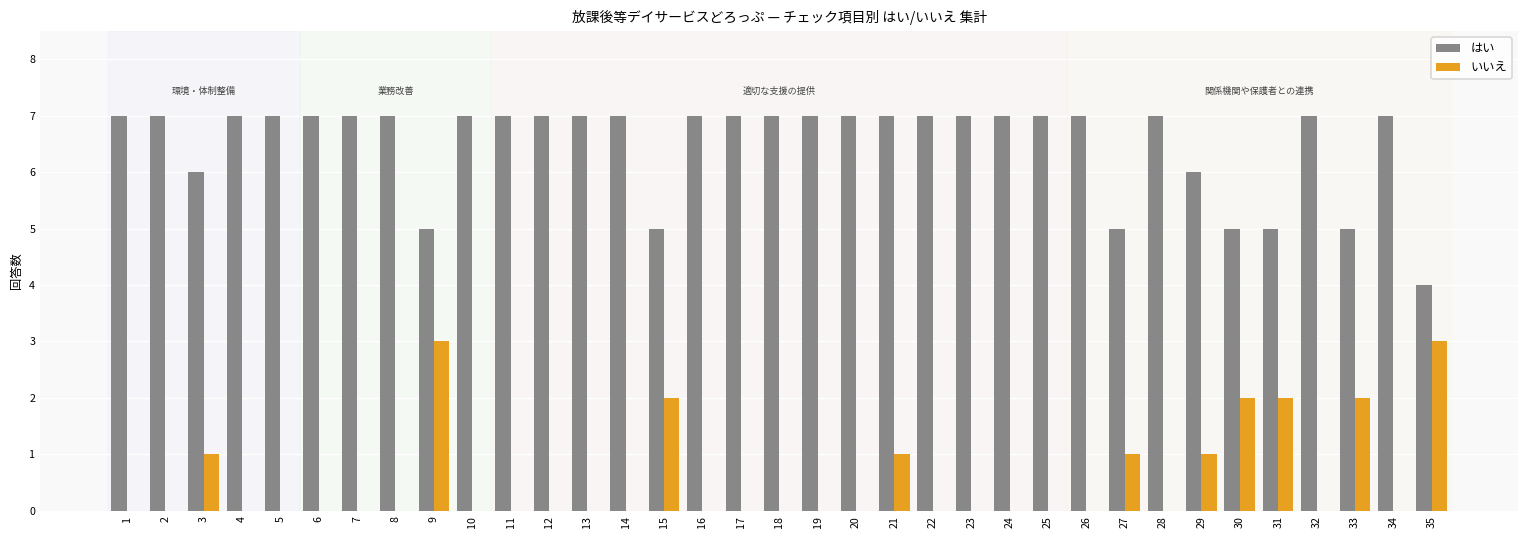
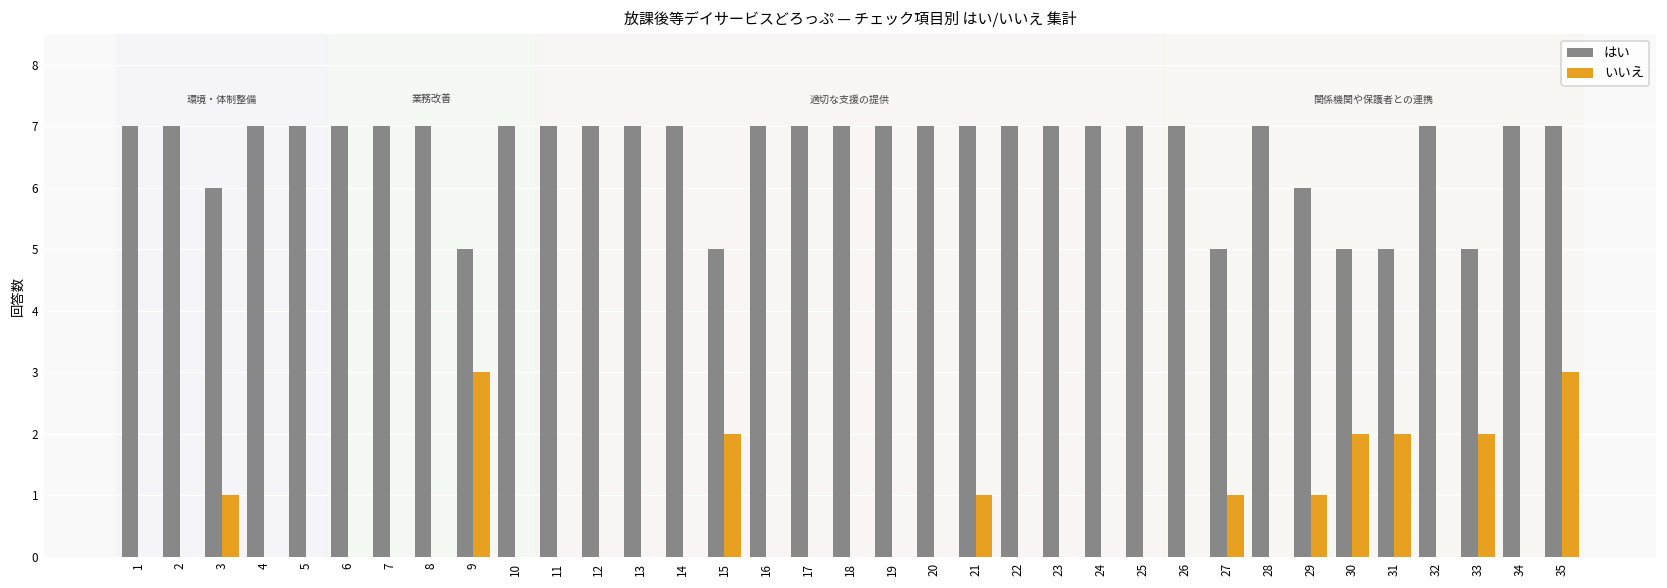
はい, 35: 4 -> 7
